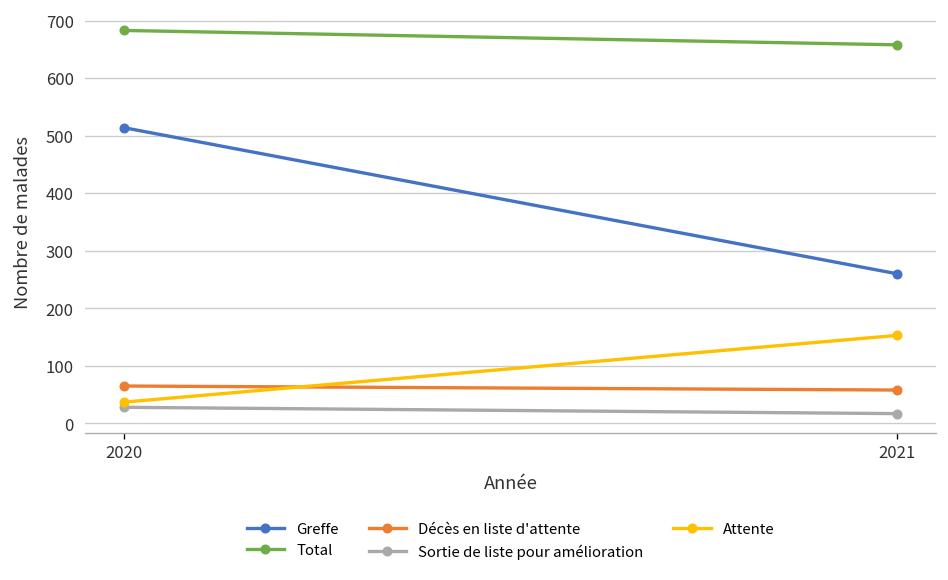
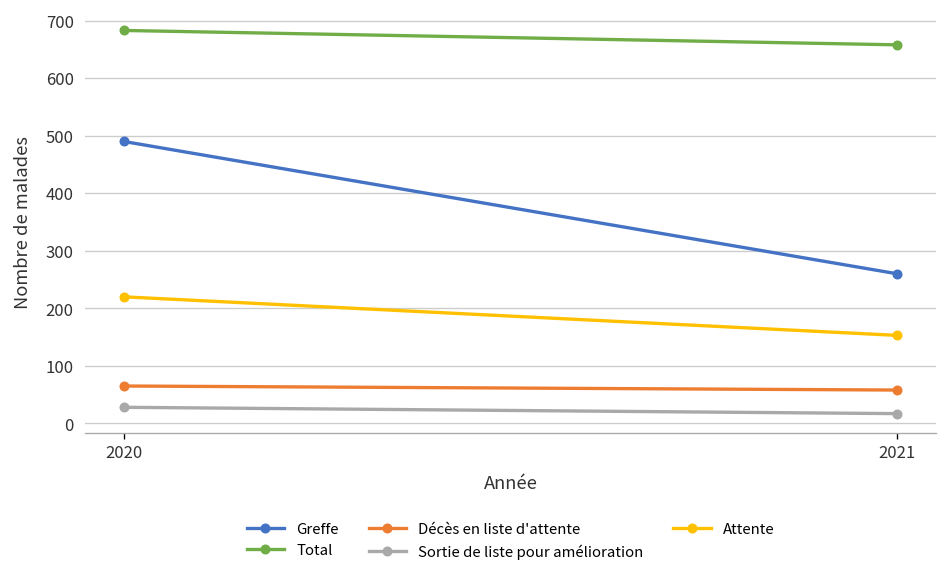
Greffe, 2020: 510 -> 490
Attente, 2020: 40 -> 220
